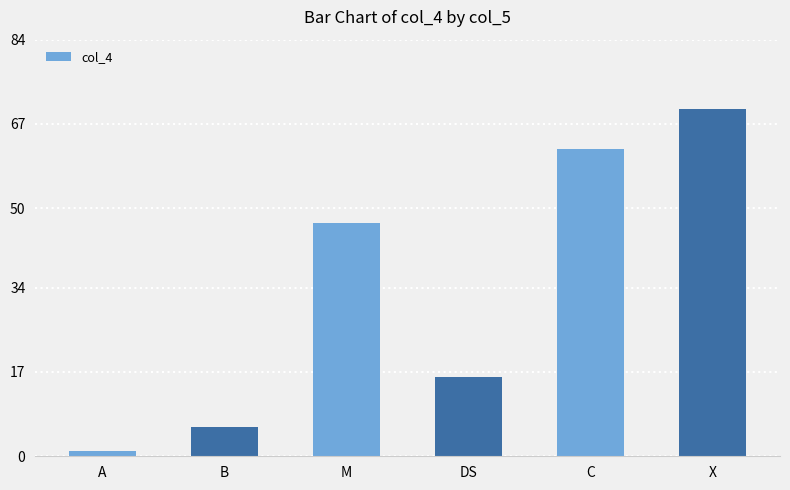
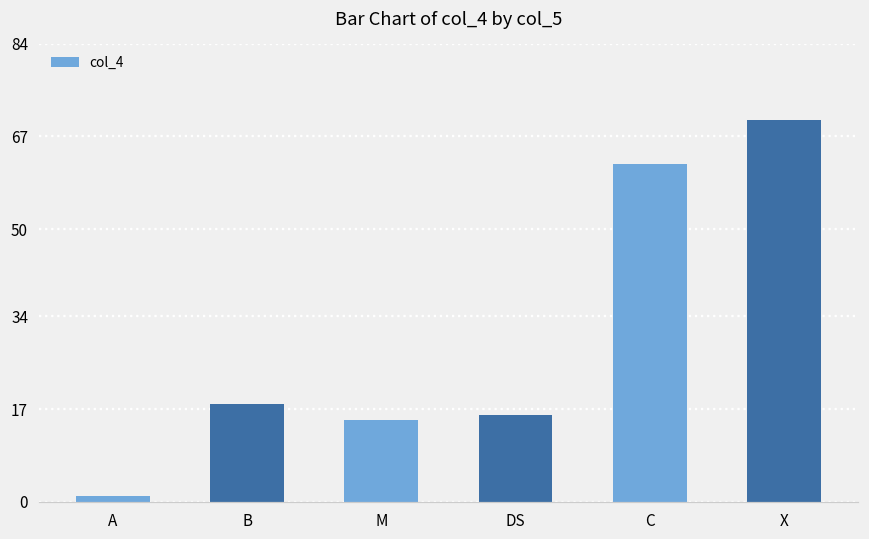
B: 6 -> 18
M: 47 -> 15
